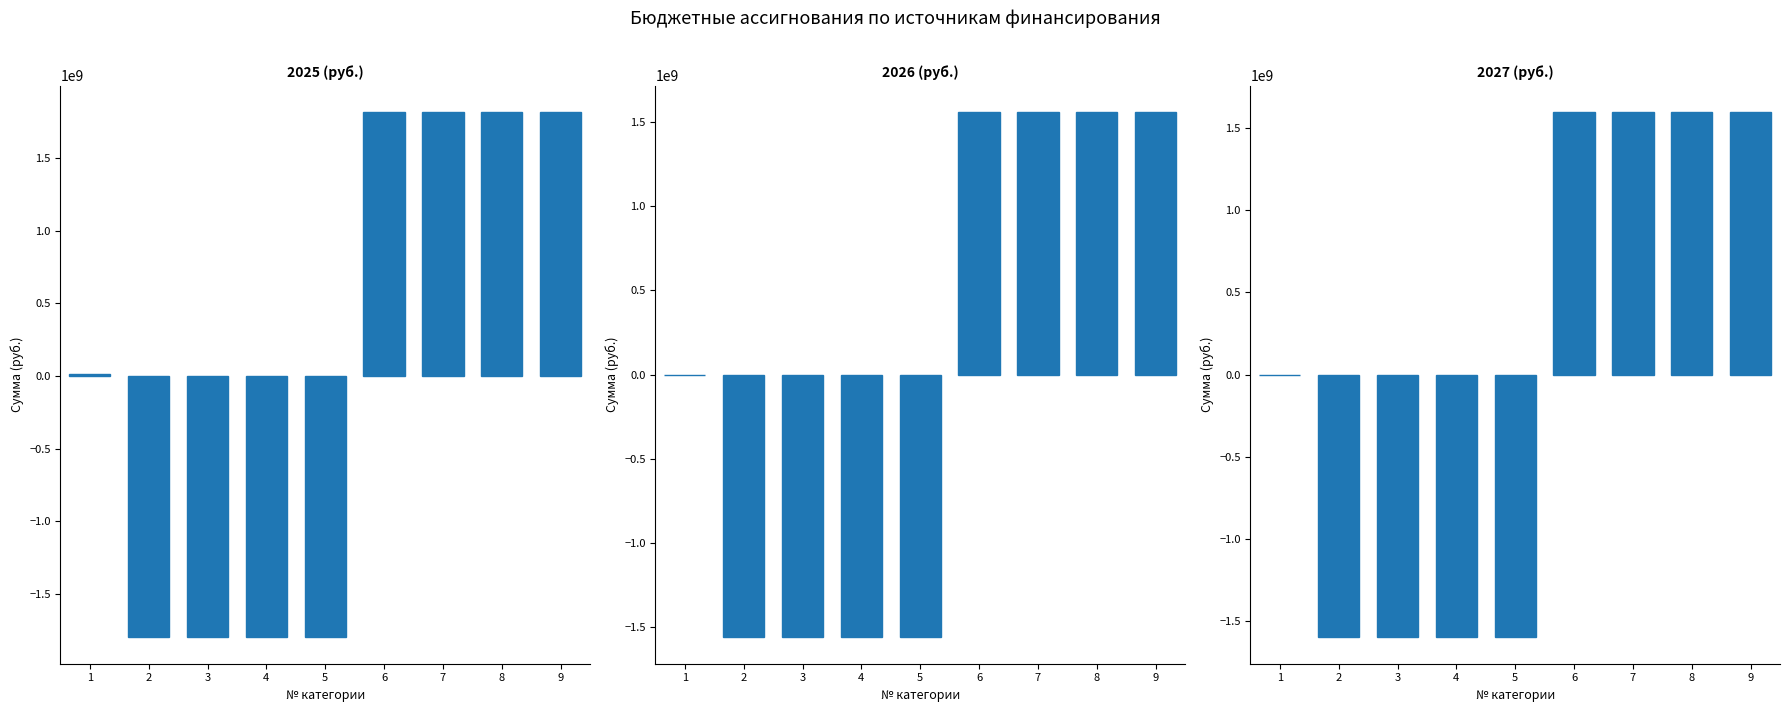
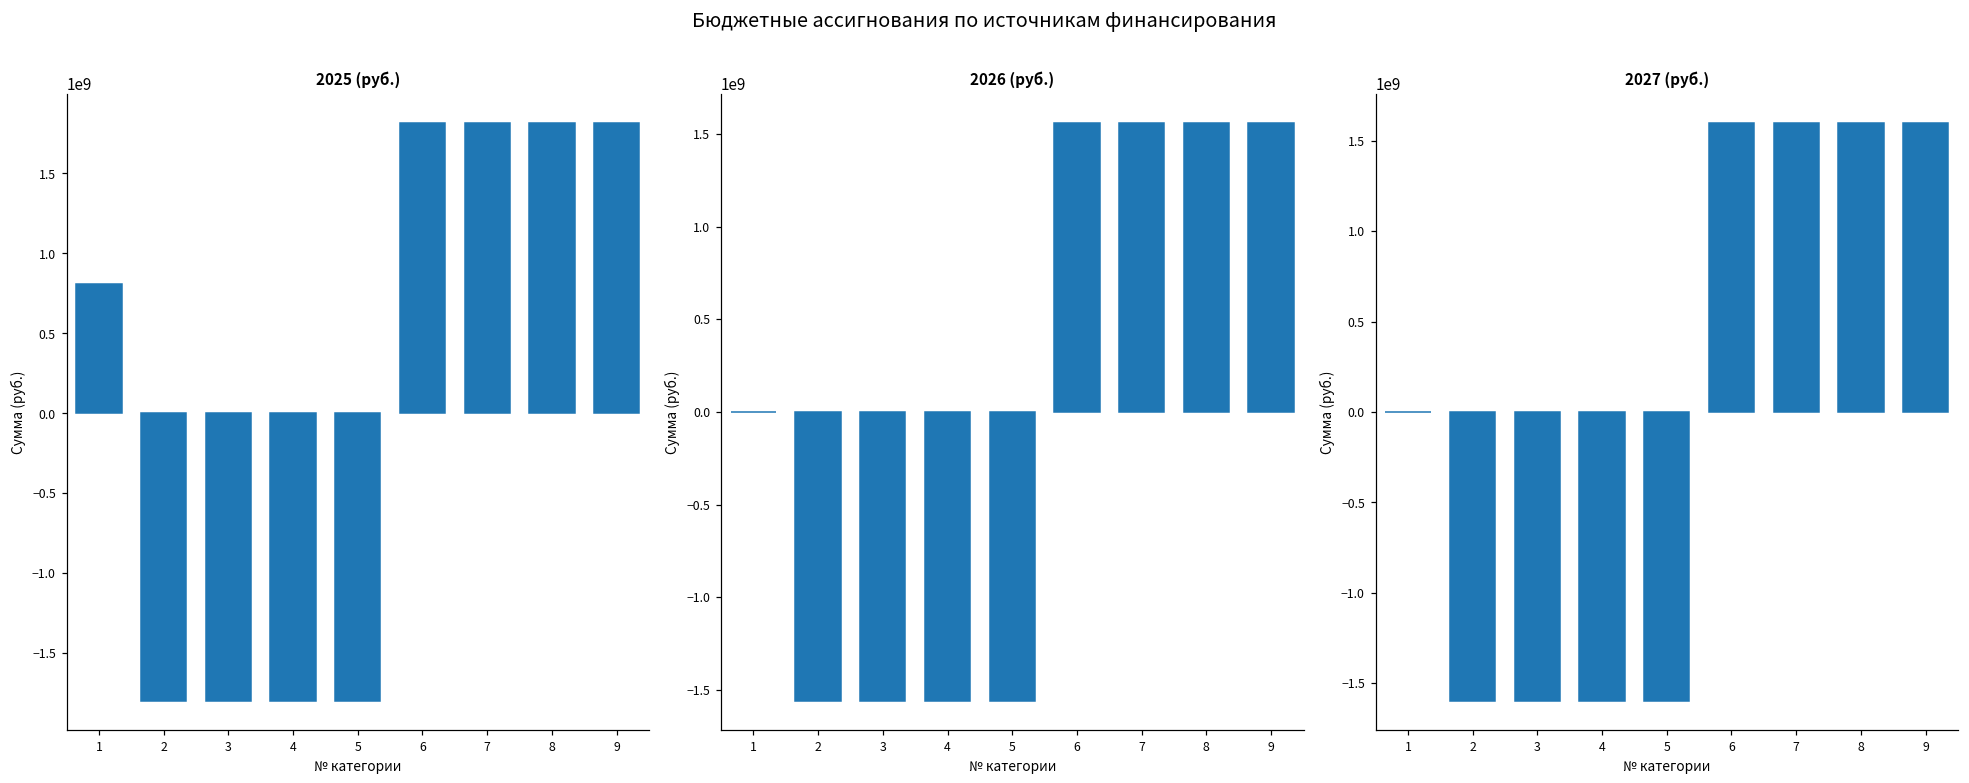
2025 (руб.), 1: 10000000 -> 810000000
